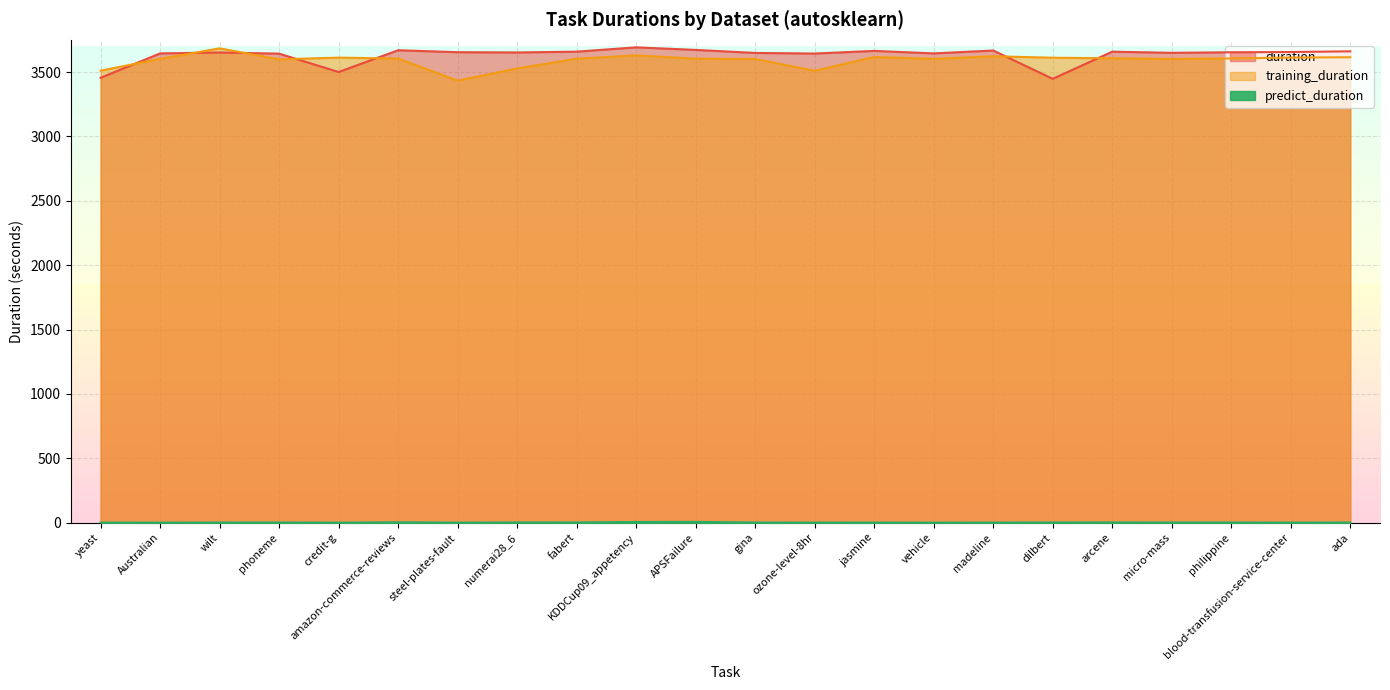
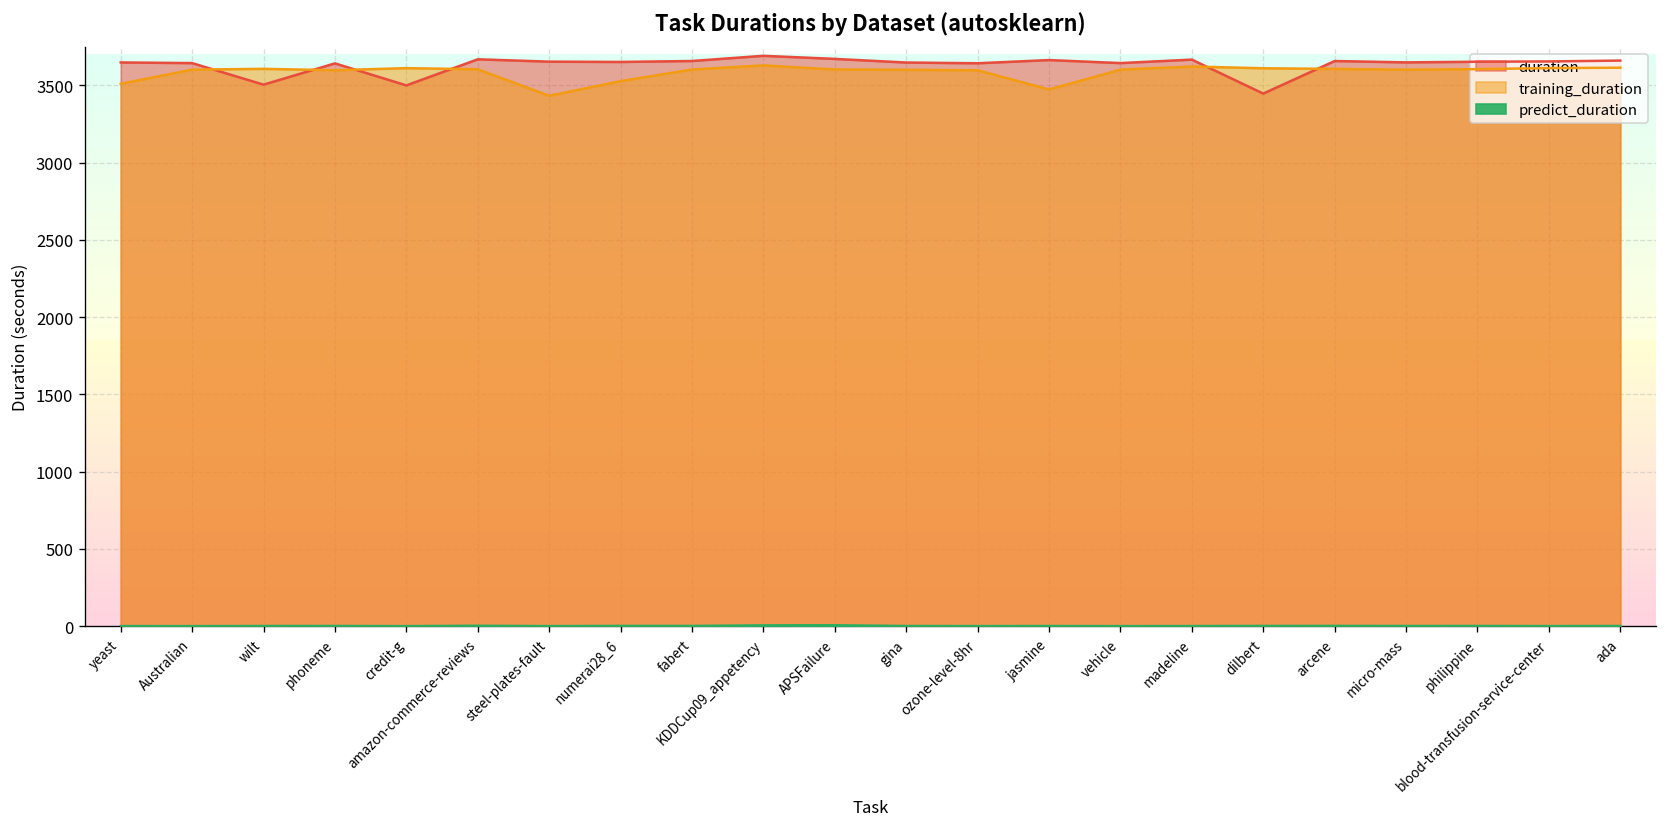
duration, yeast: 3460 -> 3650
duration, wilt: 3650 -> 3510
training_duration, wilt: 3680 -> 3610
training_duration, ozone-level-8hr: 3510 -> 3600
training_duration, jasmine: 3620 -> 3470
